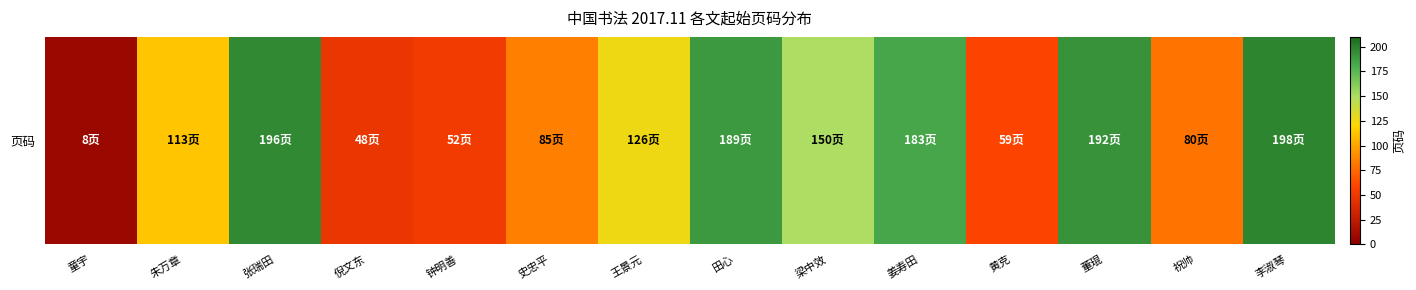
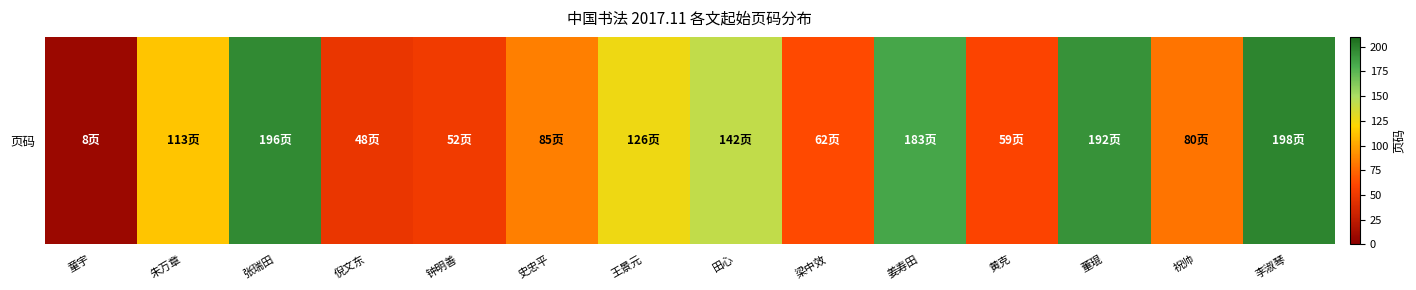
页码, 田心: 189页 -> 142页
页码, 梁中效: 150页 -> 62页
